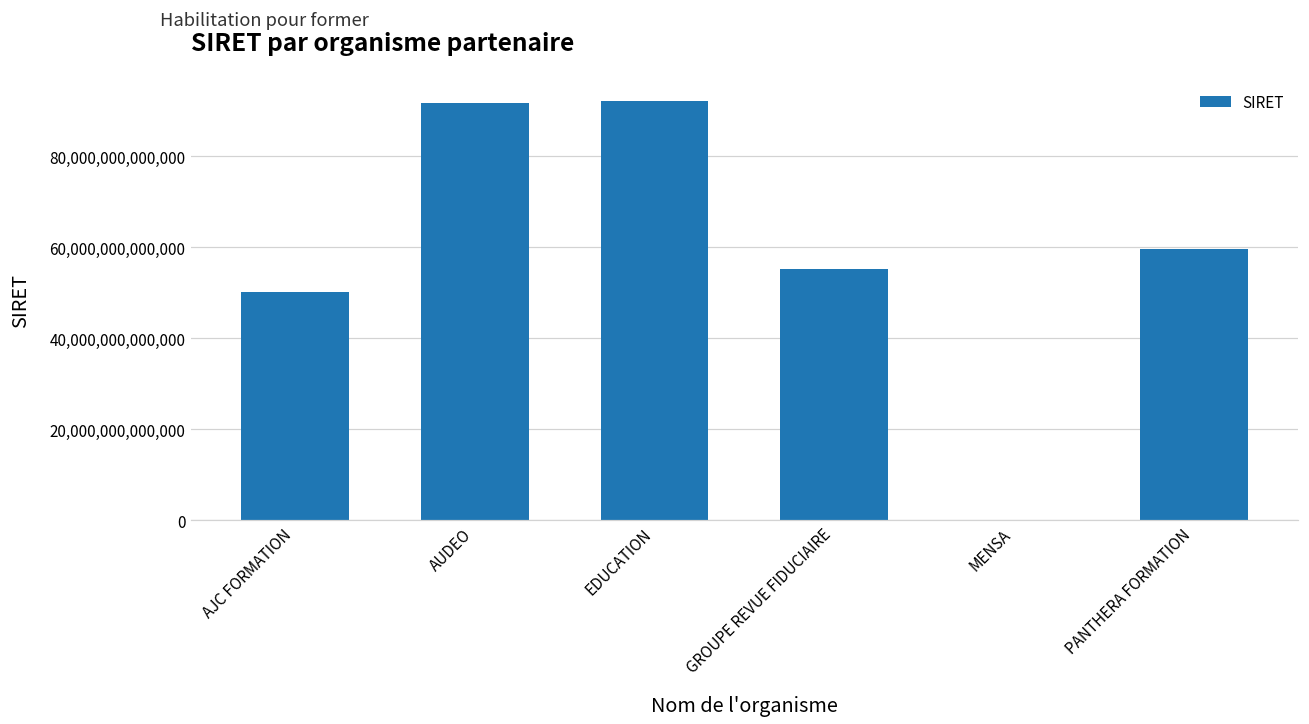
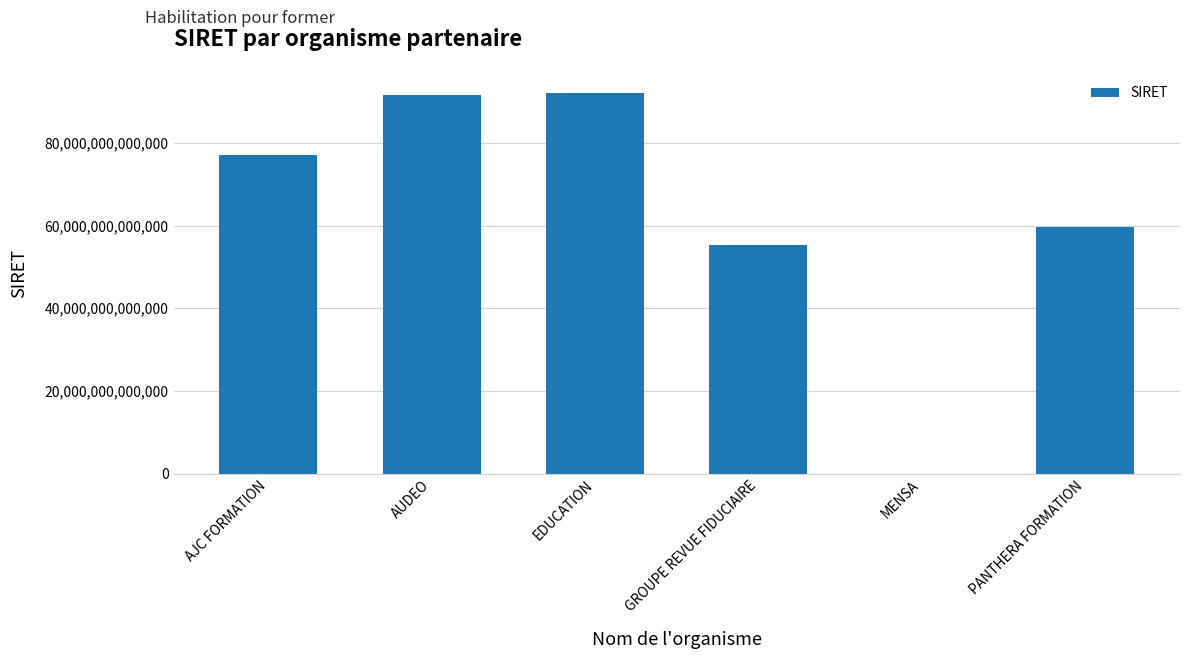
AJC FORMATION: 50,000,000,000,000 -> 77,000,000,000,000
